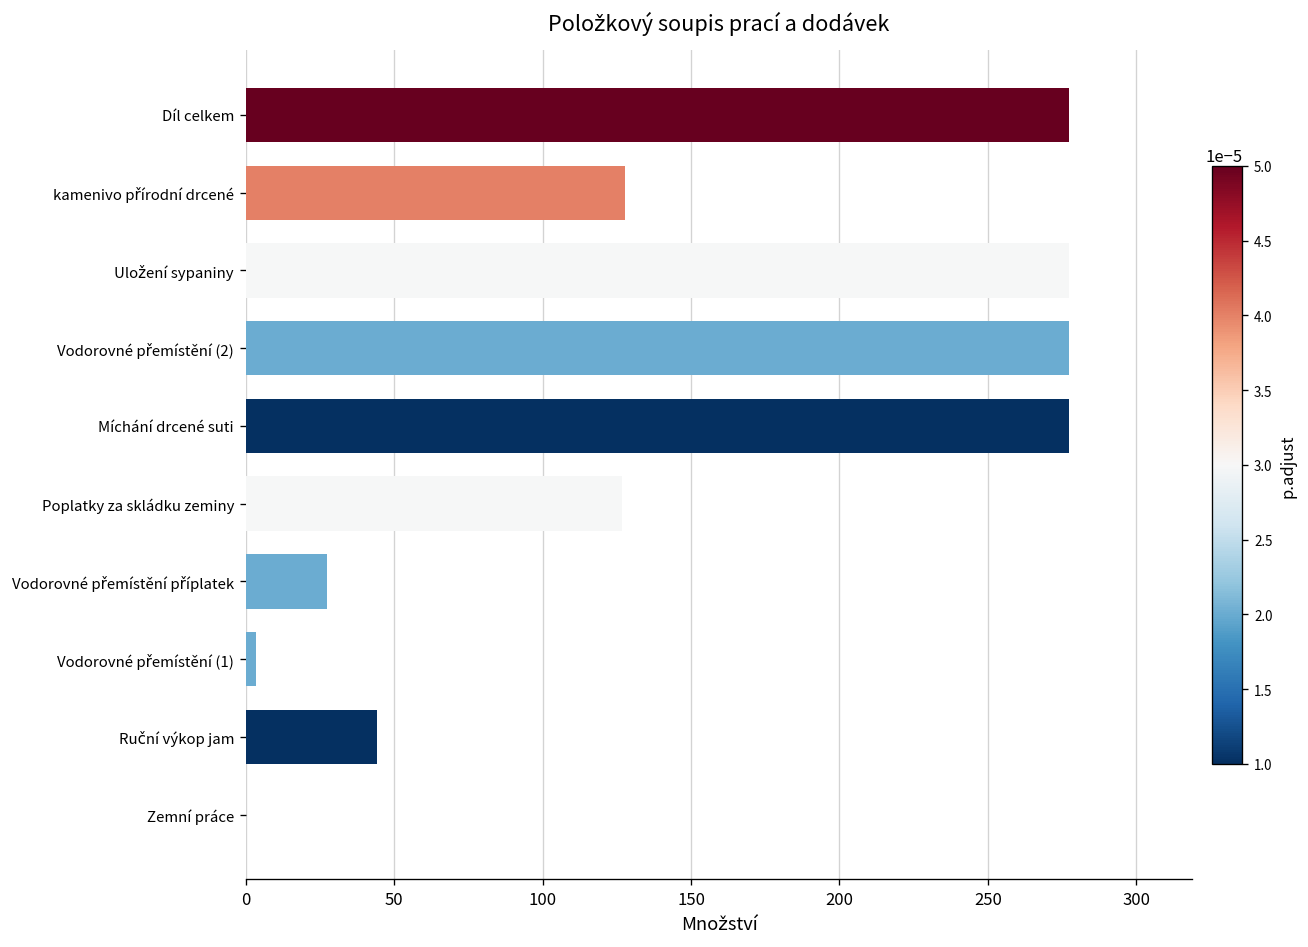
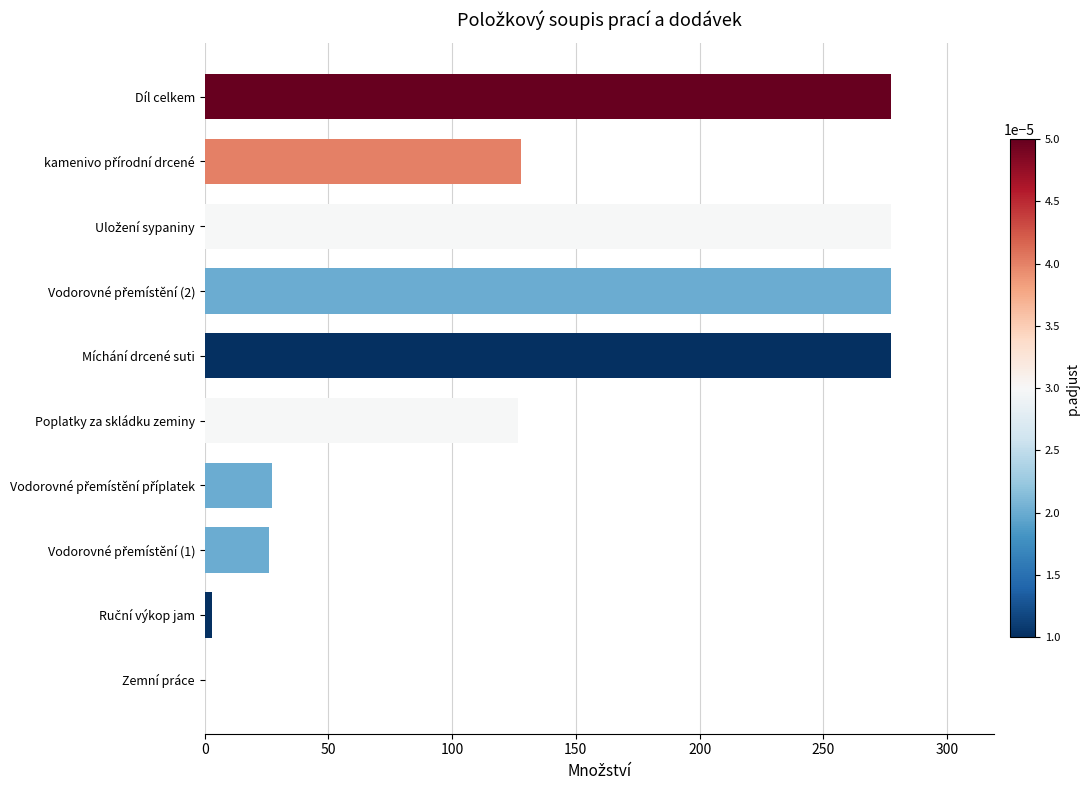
Vodorovné přemístění (1): 3 -> 26
Ruční výkop jam: 44 -> 3
